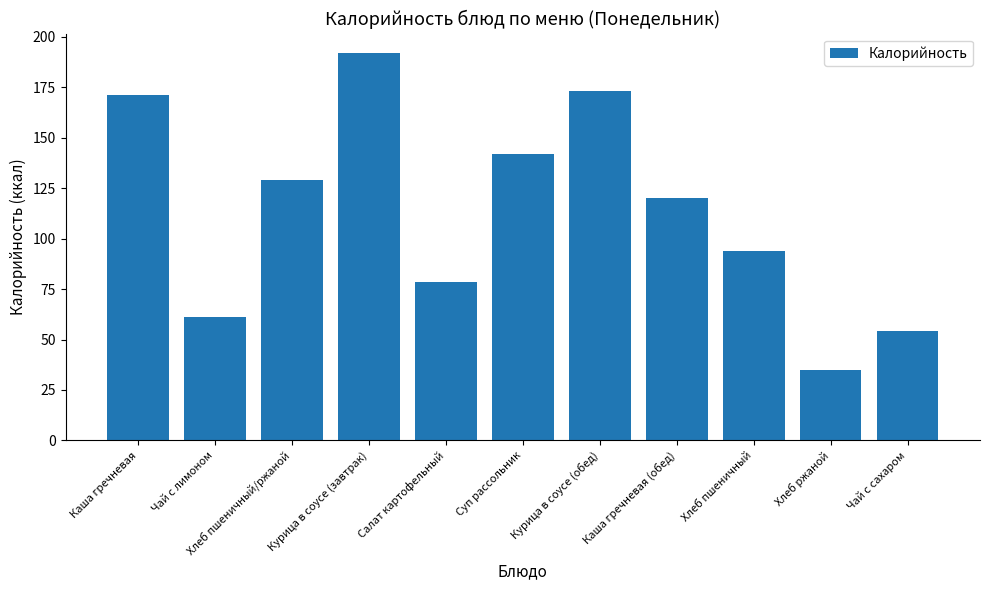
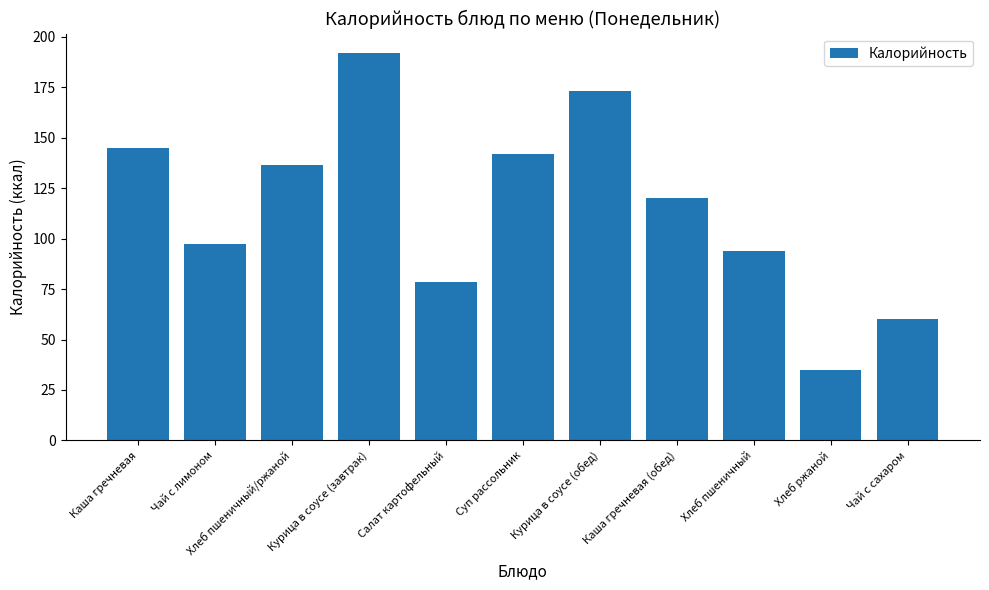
Каша гречневая: 171 -> 145
Чай с лимоном: 61 -> 97
Хлеб пшеничный/ржаной: 129 -> 136
Чай с сахаром: 54 -> 60
